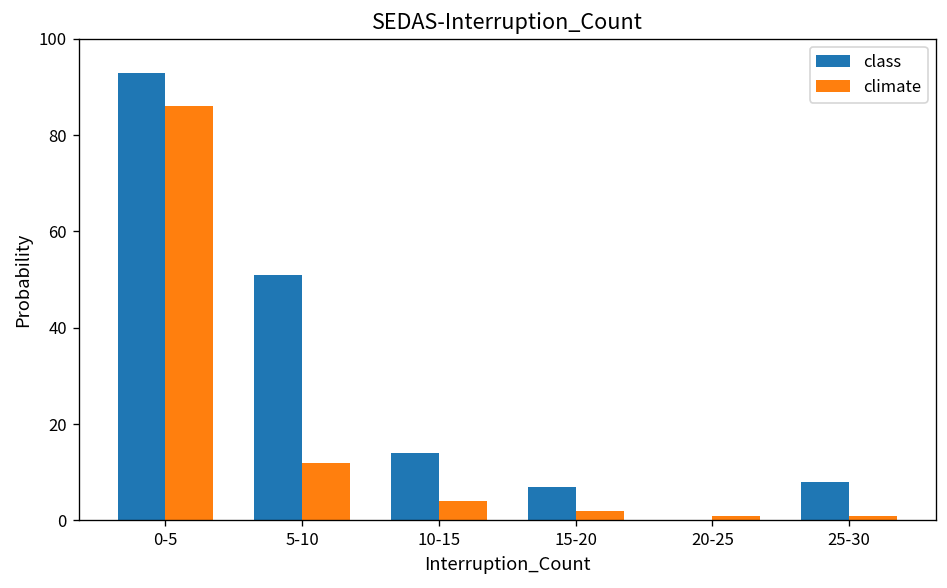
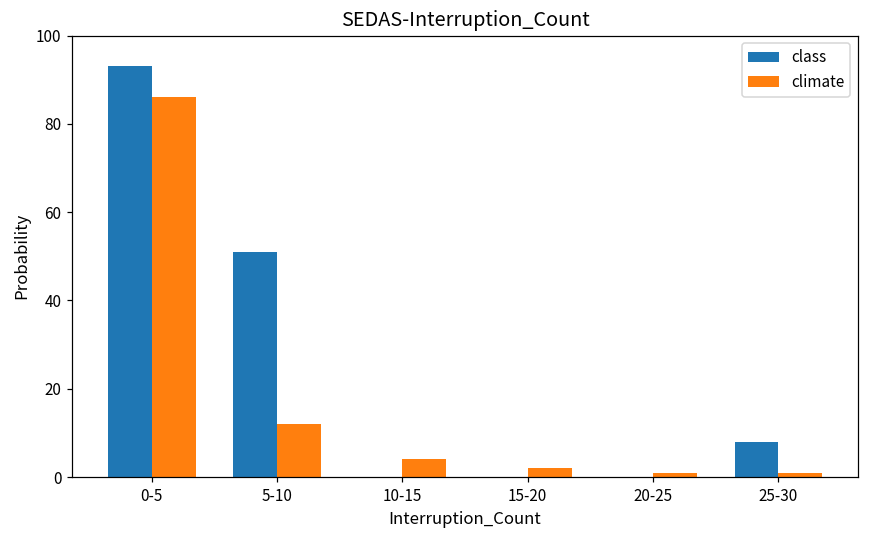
class, 10-15: 14 -> 0
class, 15-20: 7 -> 0
